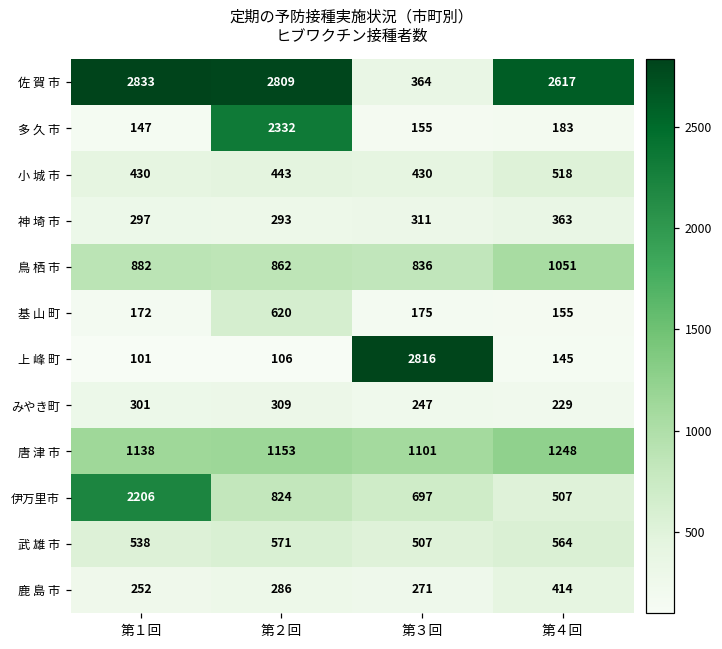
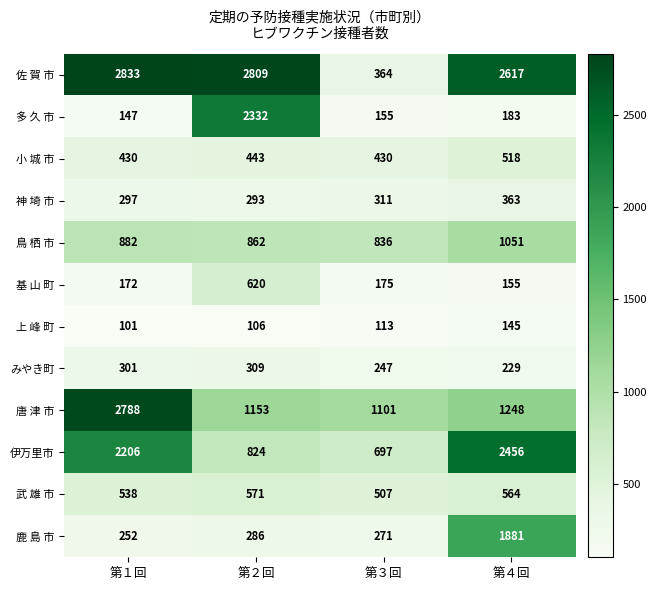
上 峰 町, 第３回: 2816 -> 113
唐 津 市, 第１回: 1138 -> 2788
伊万里市, 第４回: 507 -> 2456
鹿 島 市, 第４回: 414 -> 1881
